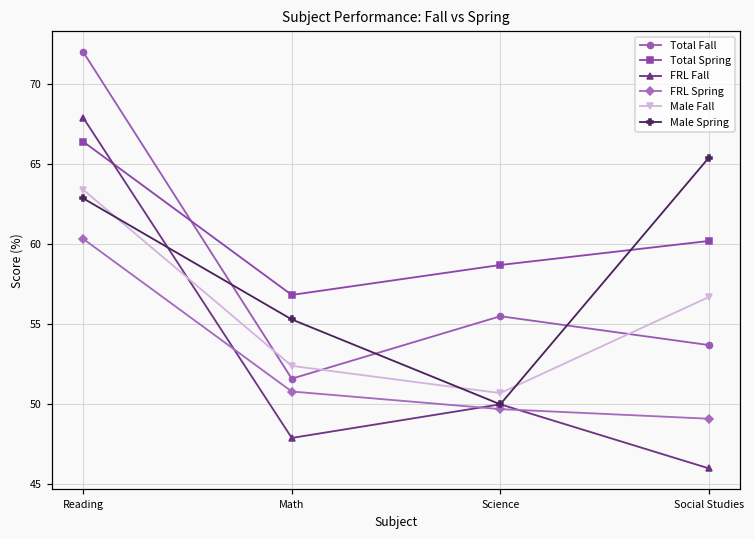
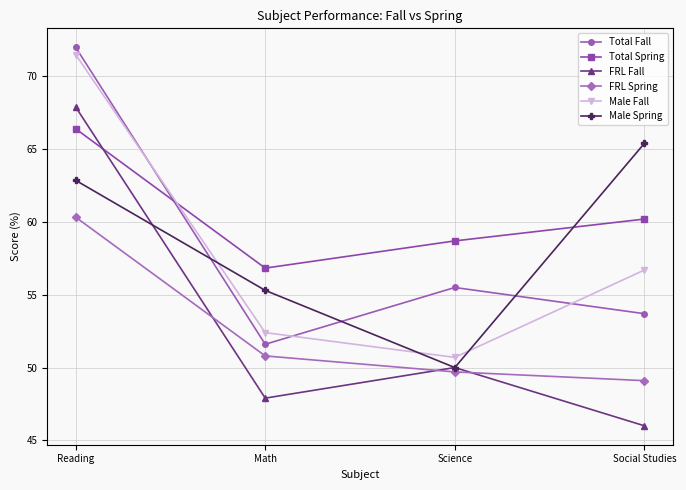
Male Fall, Reading: 63.4 -> 71.5
